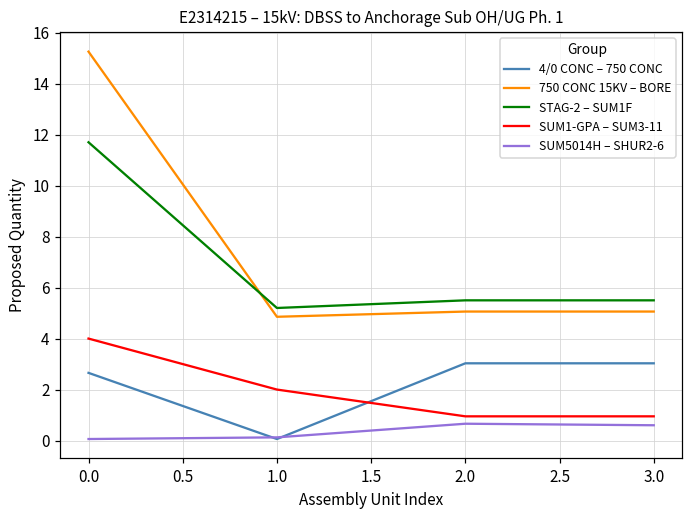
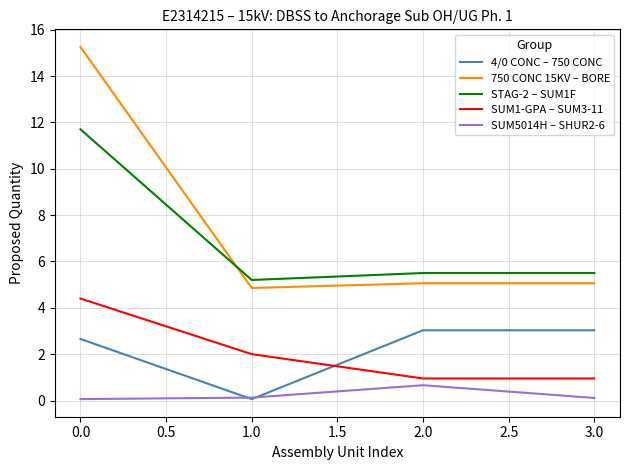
SUM1-GPA – SUM3-11, 0.0: 4.0 -> 4.4
SUM5014H – SHUR2-6, 3.0: 0.6 -> 0.1
